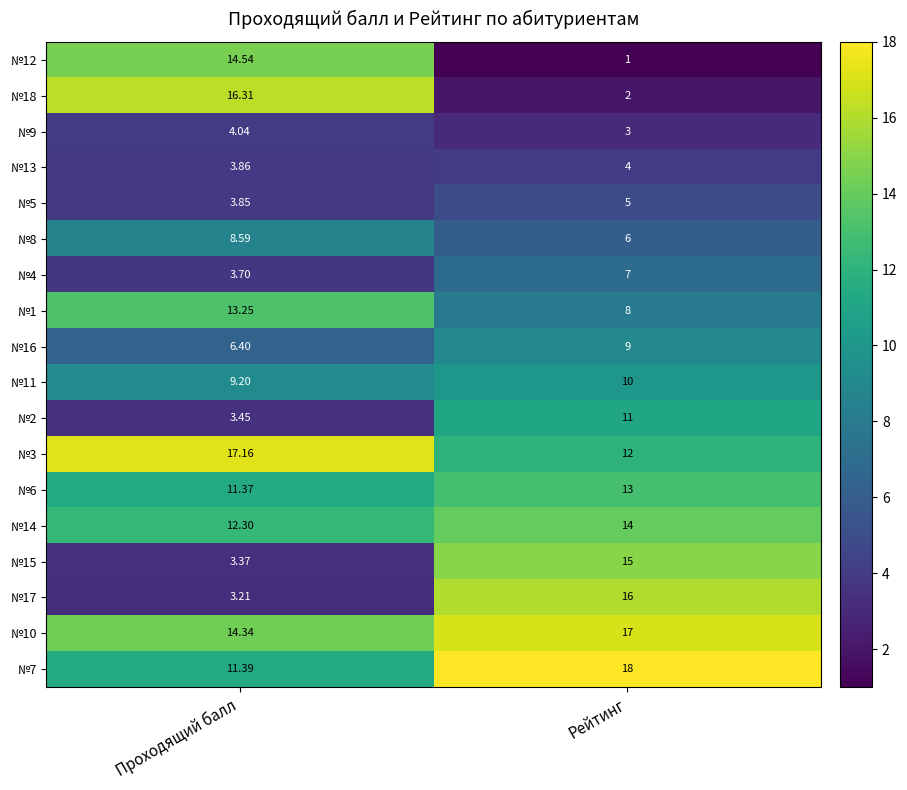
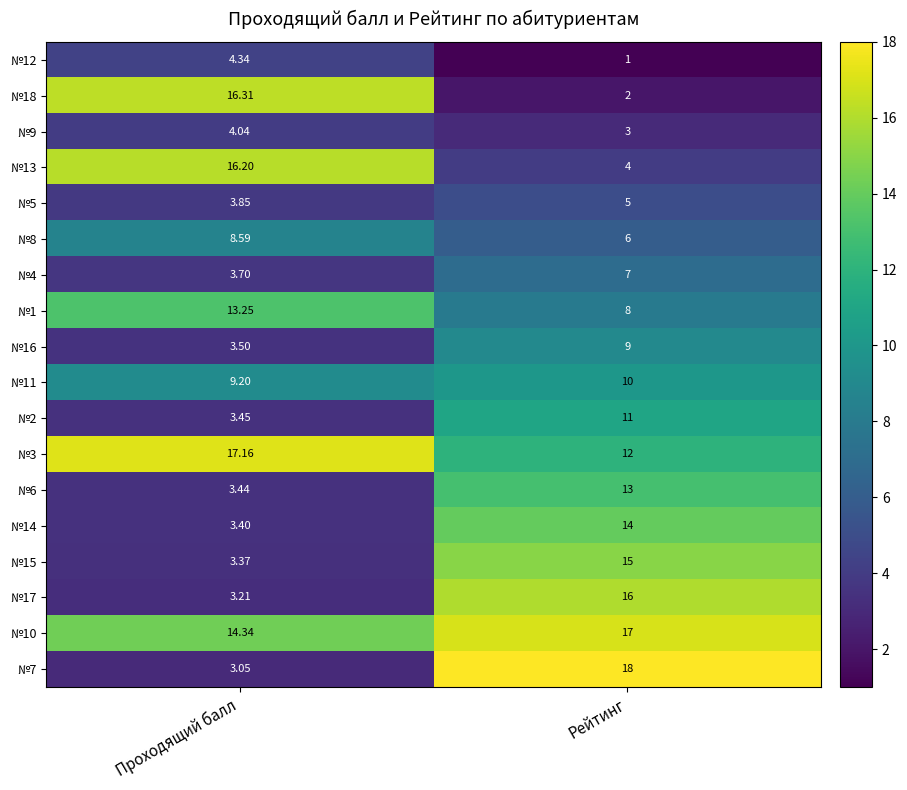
№12, Проходящий балл: 14.54 -> 4.34
№13, Проходящий балл: 3.86 -> 16.20
№16, Проходящий балл: 6.40 -> 3.50
№6, Проходящий балл: 11.37 -> 3.44
№14, Проходящий балл: 12.30 -> 3.40
№7, Проходящий балл: 11.39 -> 3.05
